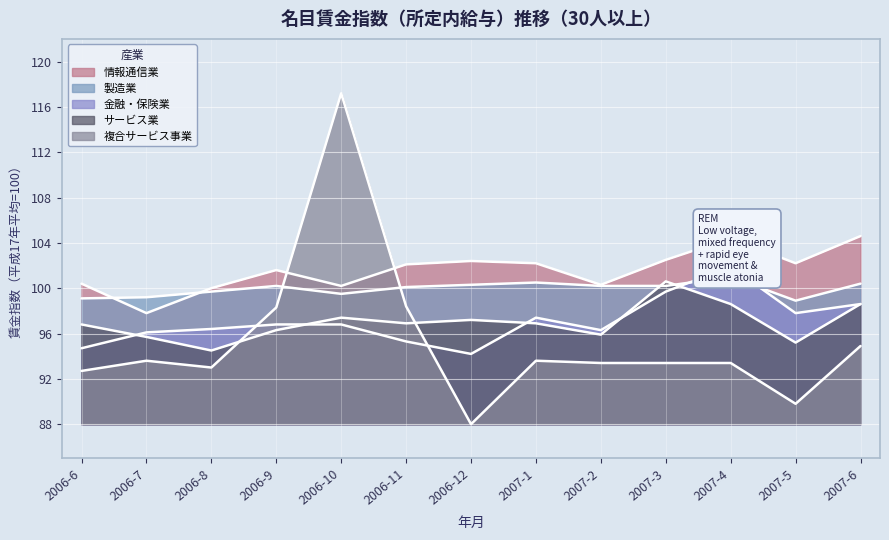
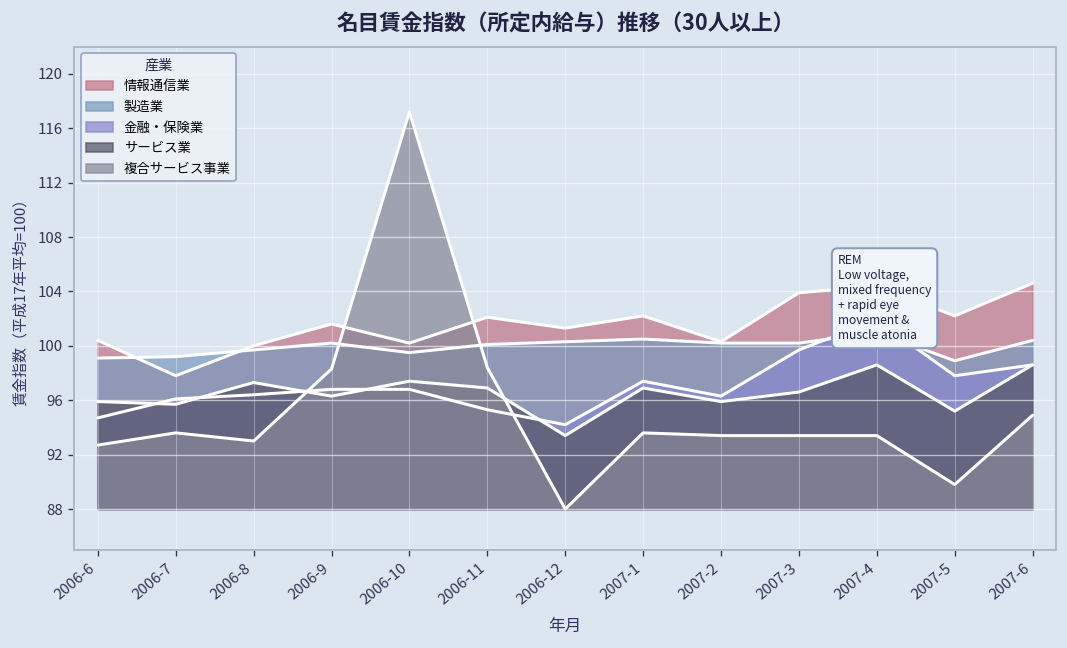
サービス業, 2006-6: 96.8 -> 95.9
サービス業, 2006-8: 94.5 -> 97.3
情報通信業, 2006-12: 102.4 -> 101.3
サービス業, 2006-12: 97.2 -> 93.4
情報通信業, 2007-3: 102.5 -> 103.9
サービス業, 2007-3: 100.6 -> 96.6
